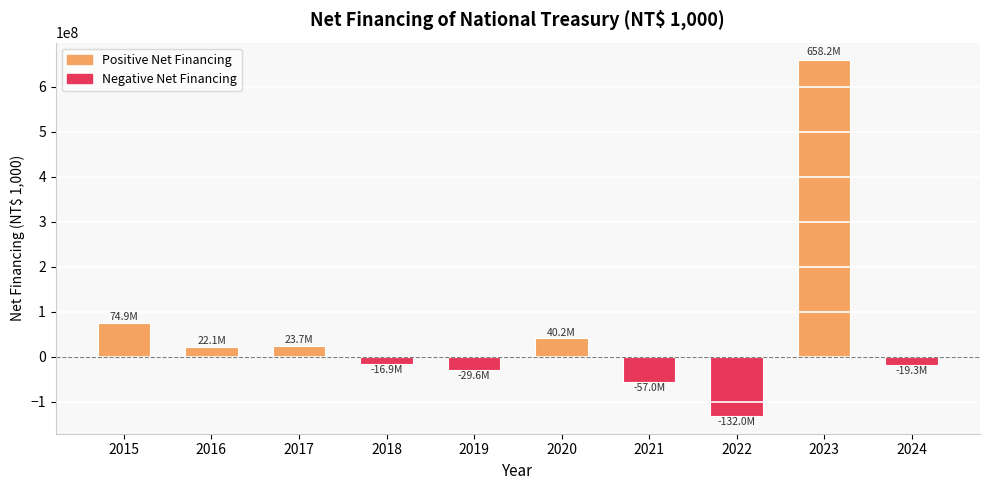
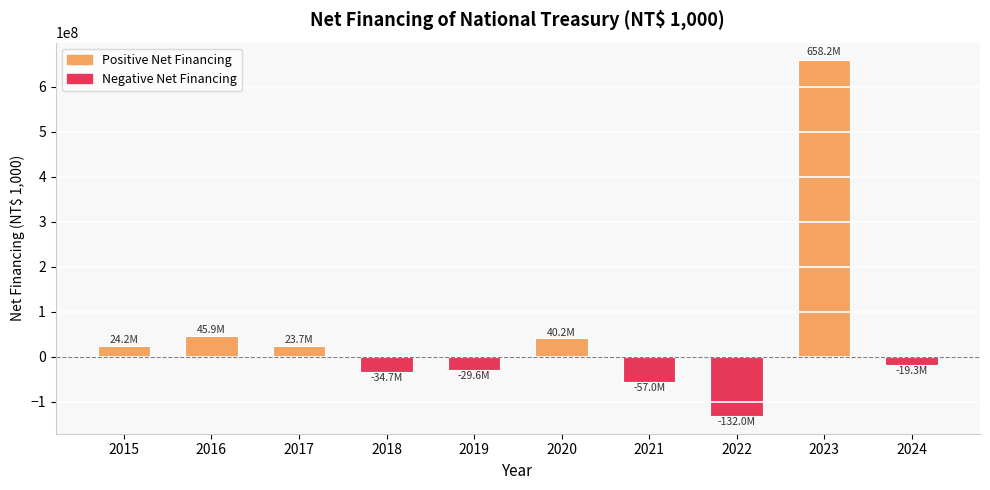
2015: 74.9M -> 24.2M
2016: 22.1M -> 45.9M
2018: -16.9M -> -34.7M
